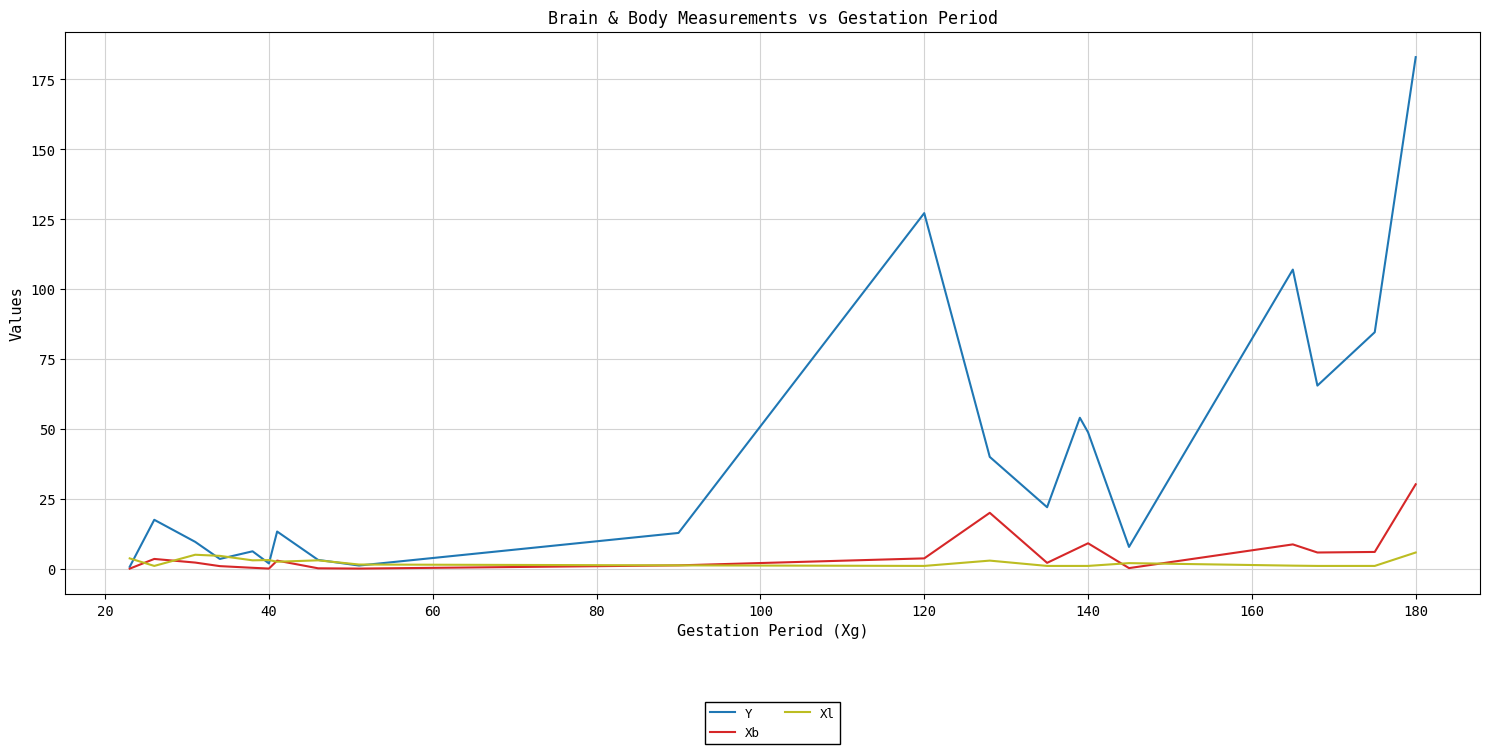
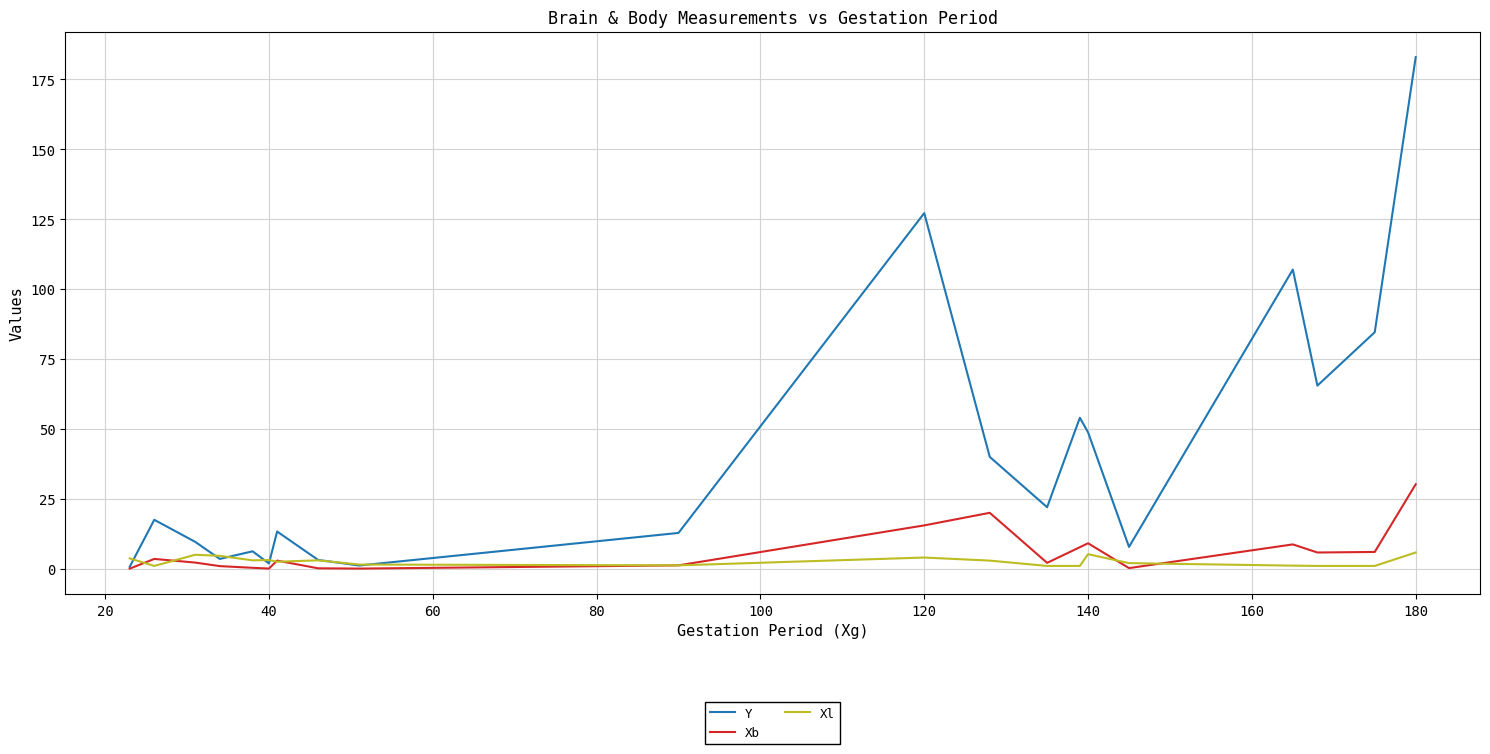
Xb, 120: 4 -> 16
Xl, 120: 1 -> 4
Xl, 140: 1 -> 5
